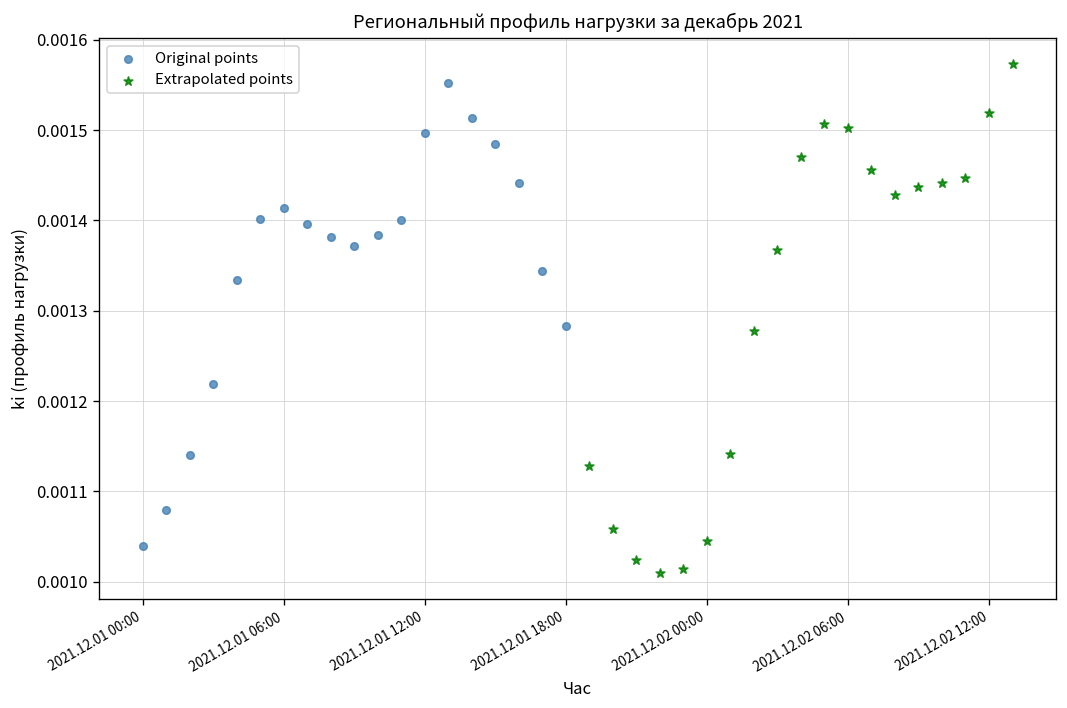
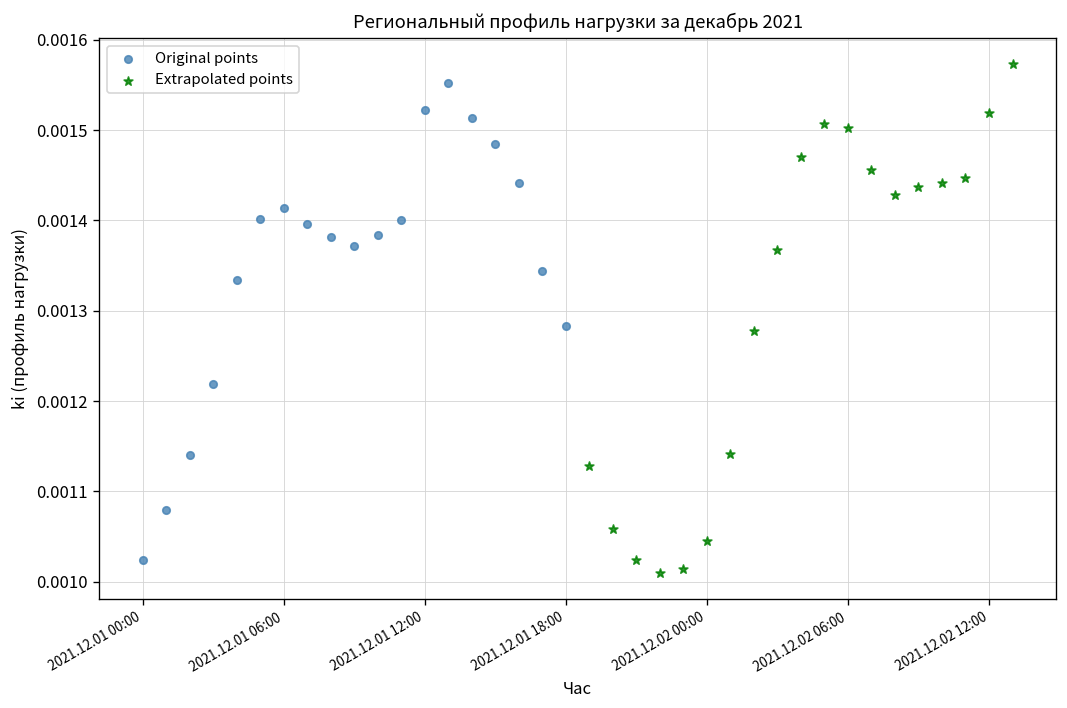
Original points, 2021.12.01 00:00: 0.00104 -> 0.00102
Original points, 2021.12.01 12:00: 0.00150 -> 0.00152
